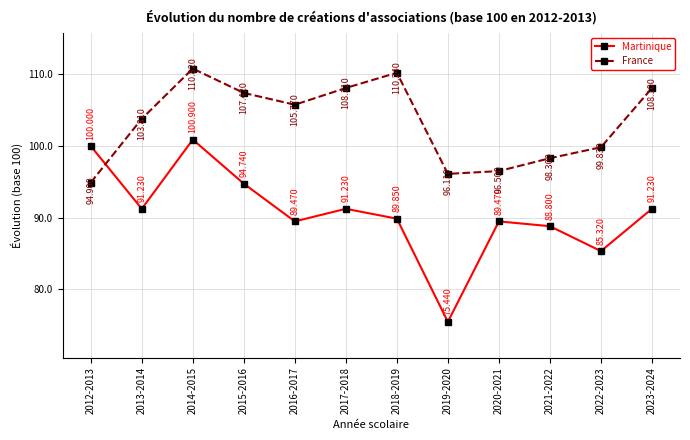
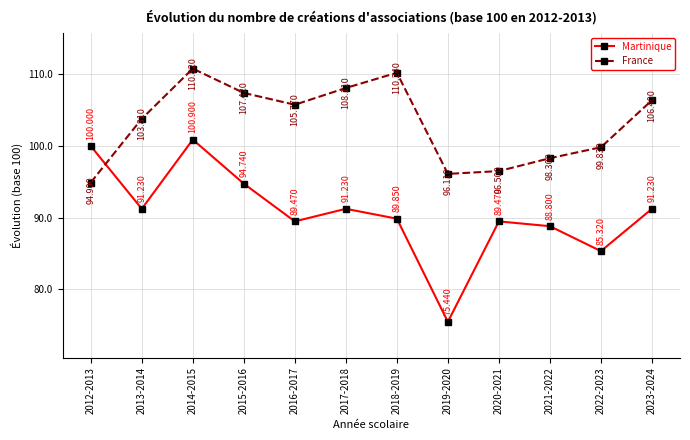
France, 2023-2024: 108.100 -> 106.400
